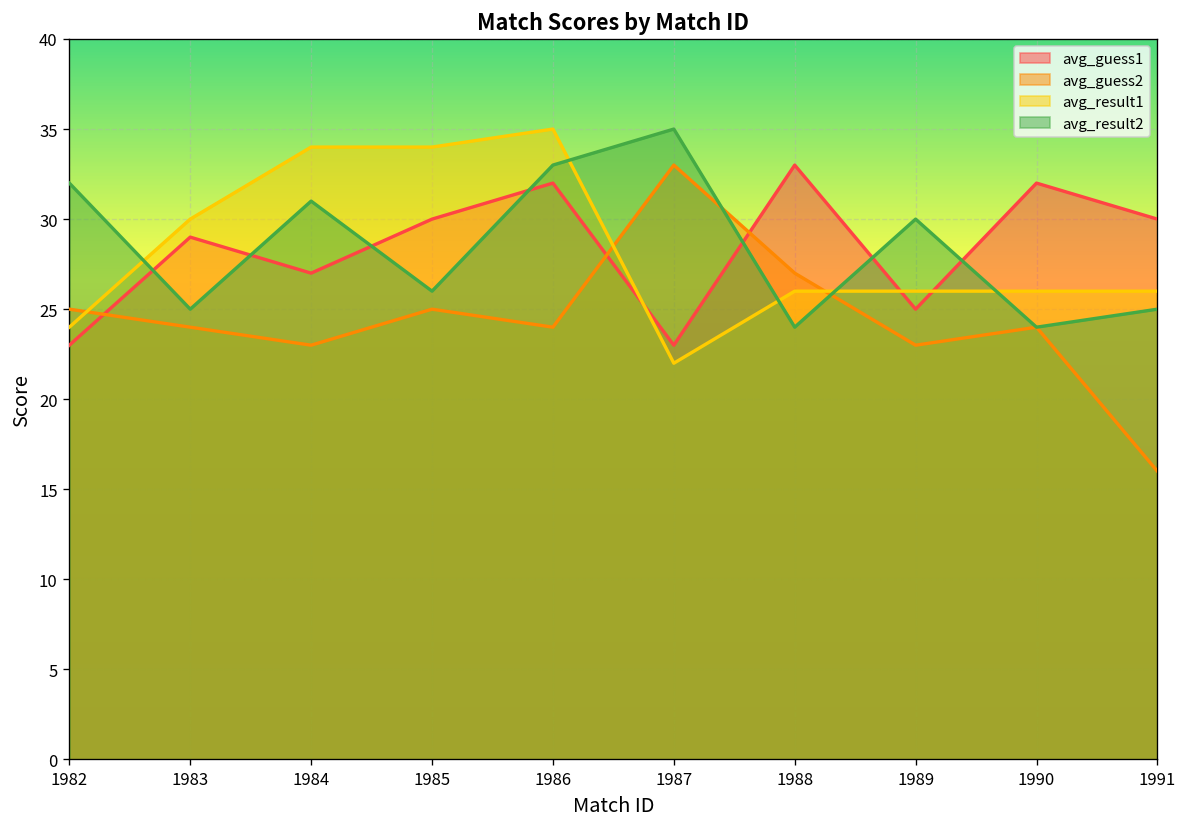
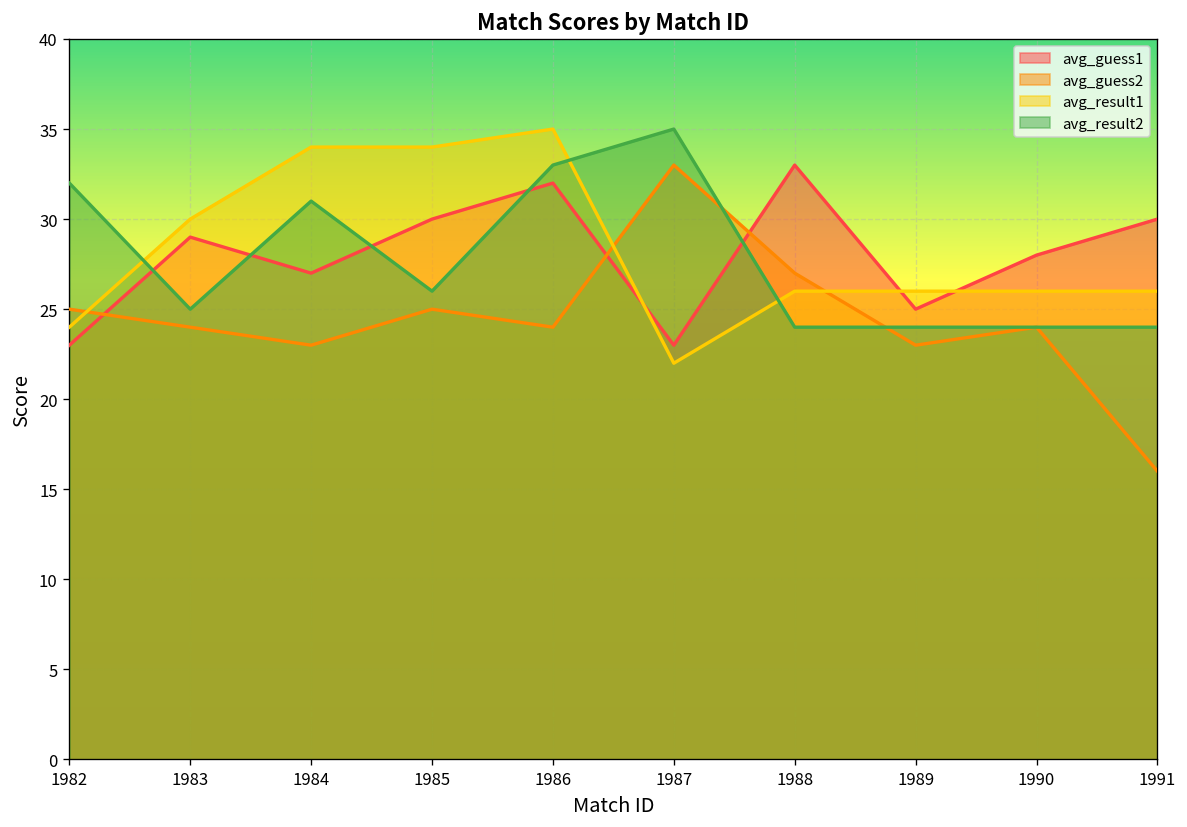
avg_result2, 1989: 30 -> 24
avg_guess1, 1990: 32 -> 28
avg_result2, 1991: 25 -> 24
